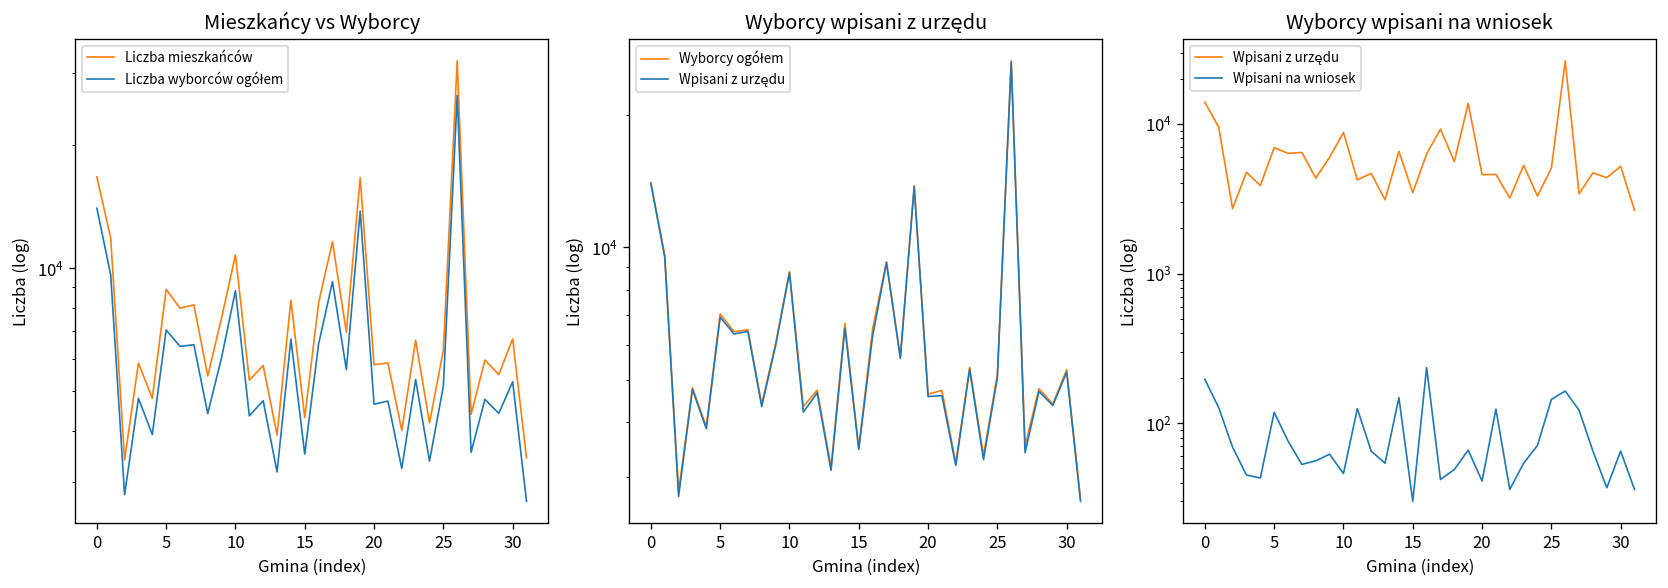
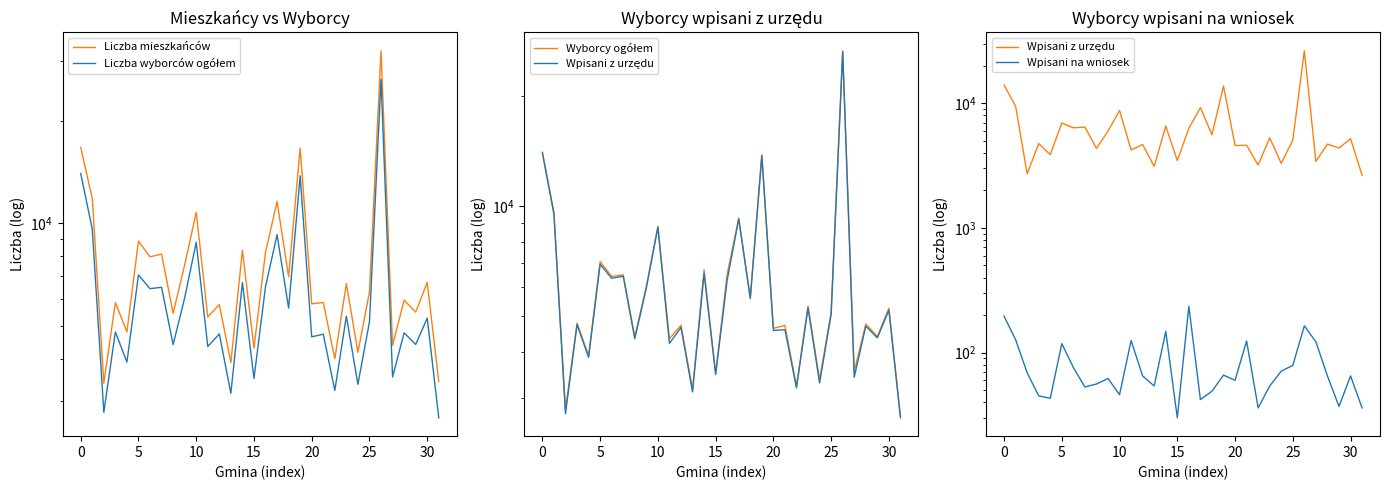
Wyborcy wpisani na wniosek, Wpisani na wniosek, 20: 41 -> 60
Wyborcy wpisani na wniosek, Wpisani na wniosek, 25: 140 -> 80
